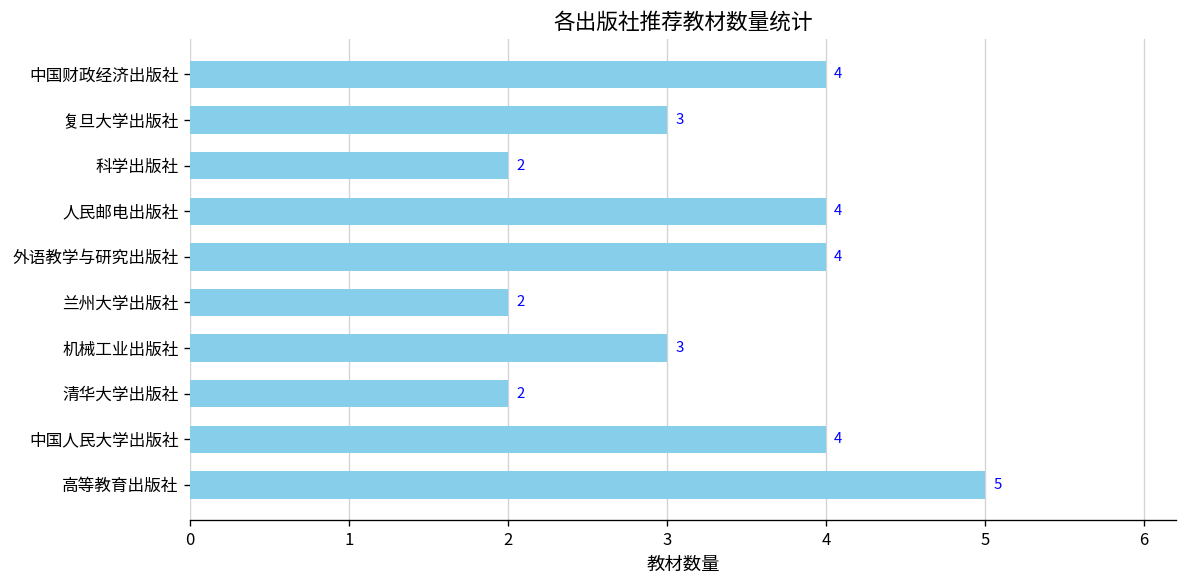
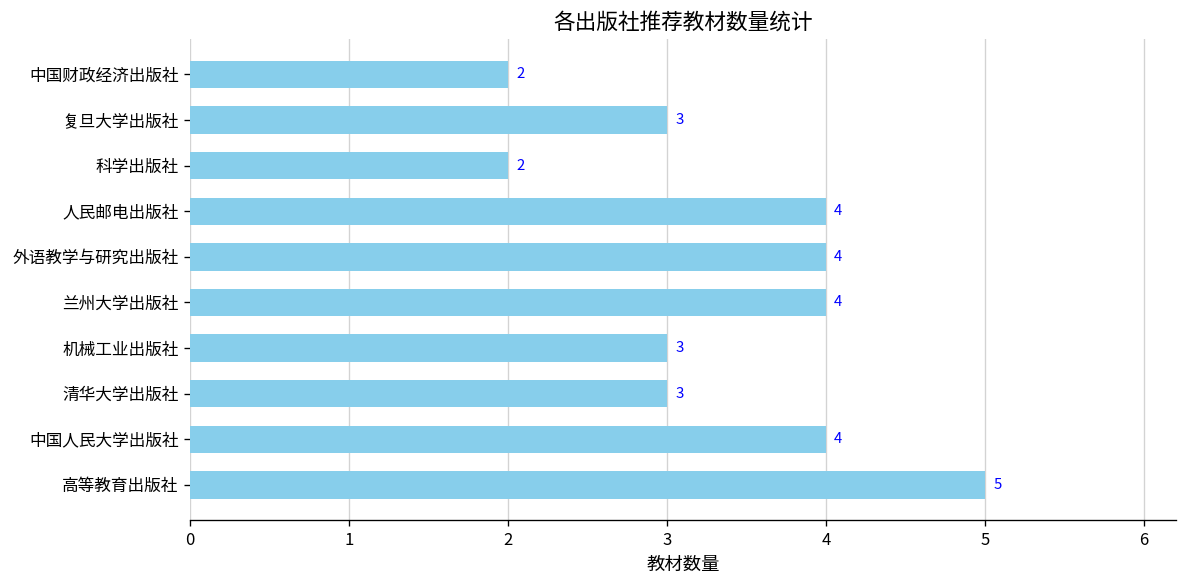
中国财政经济出版社: 4 -> 2
兰州大学出版社: 2 -> 4
清华大学出版社: 2 -> 3
